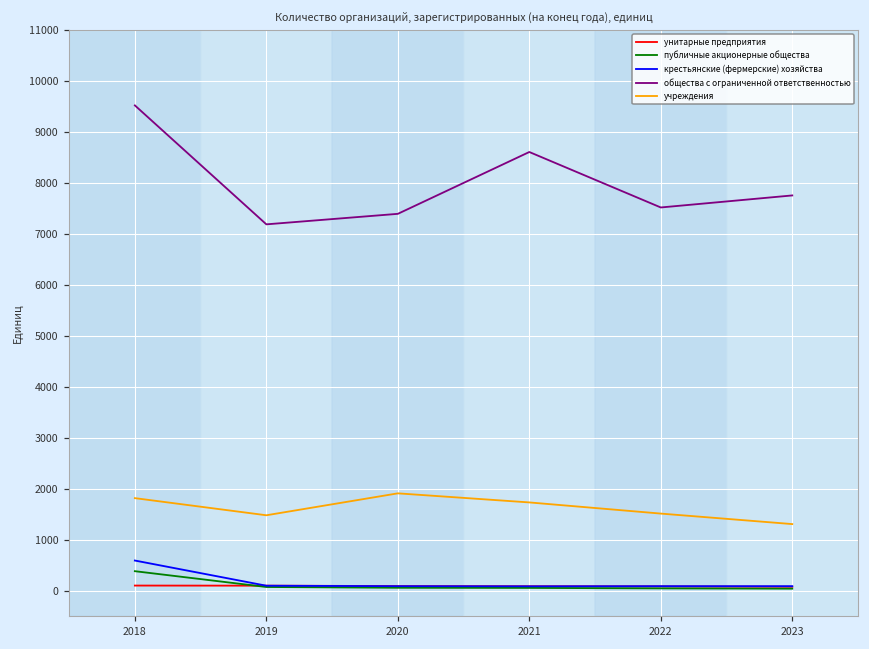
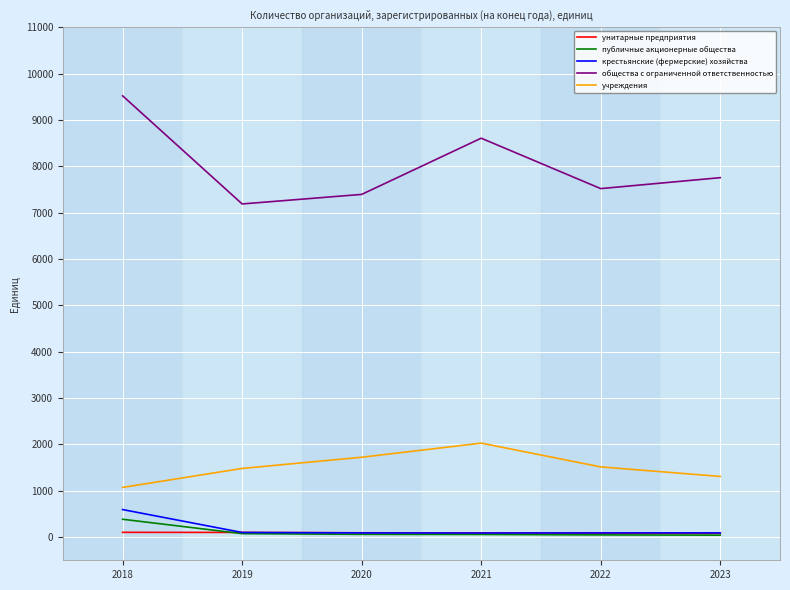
учреждения, 2018: 1800 -> 1100
учреждения, 2020: 1900 -> 1700
учреждения, 2021: 1700 -> 2000
